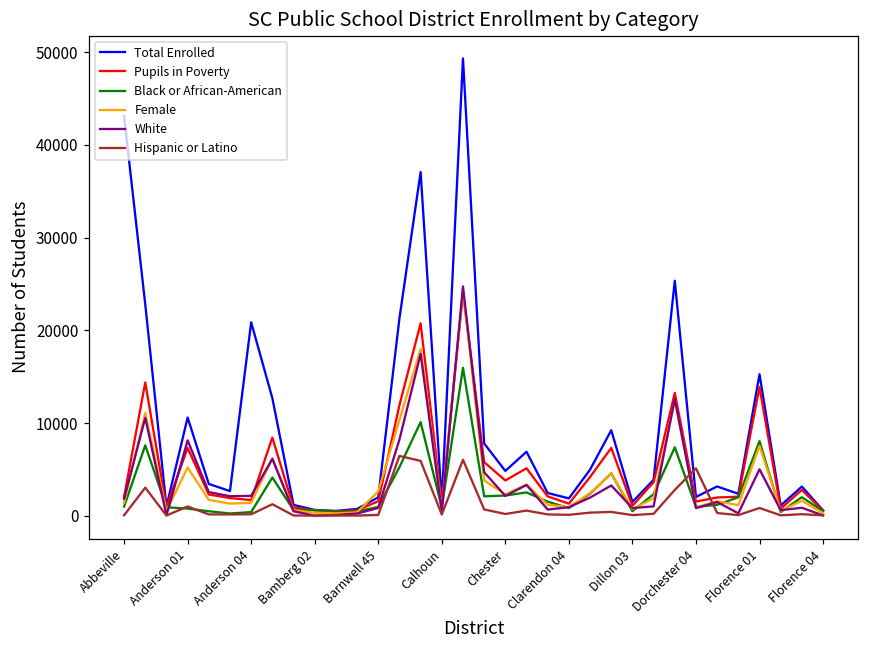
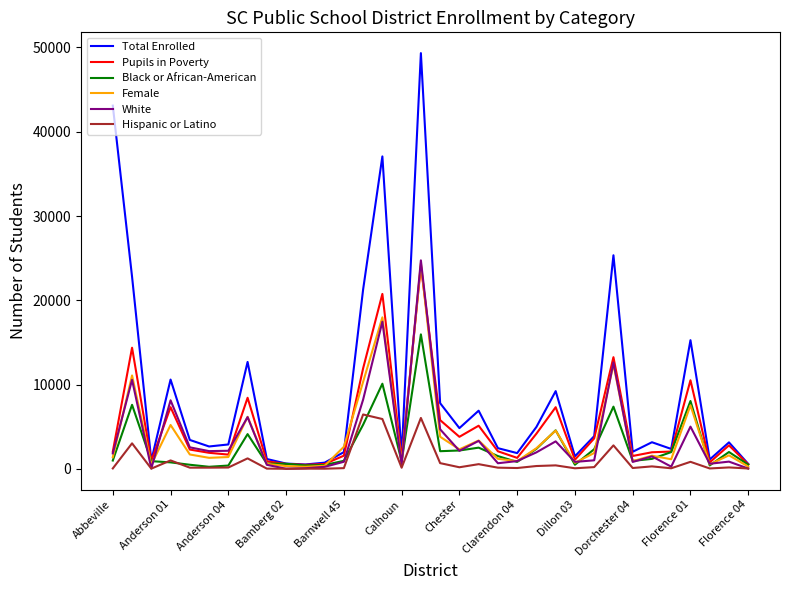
Total Enrolled, Anderson 04: 21000 -> 3000
Hispanic or Latino, Dorchester 04: 5000 -> 0
Pupils in Poverty, Florence 01: 14000 -> 11000
